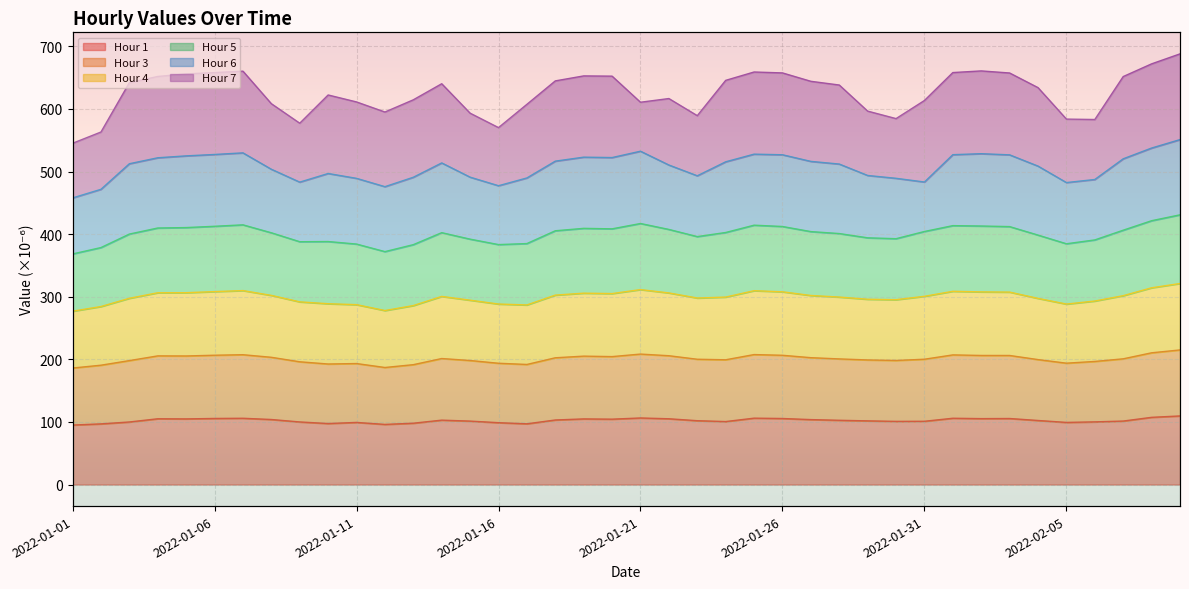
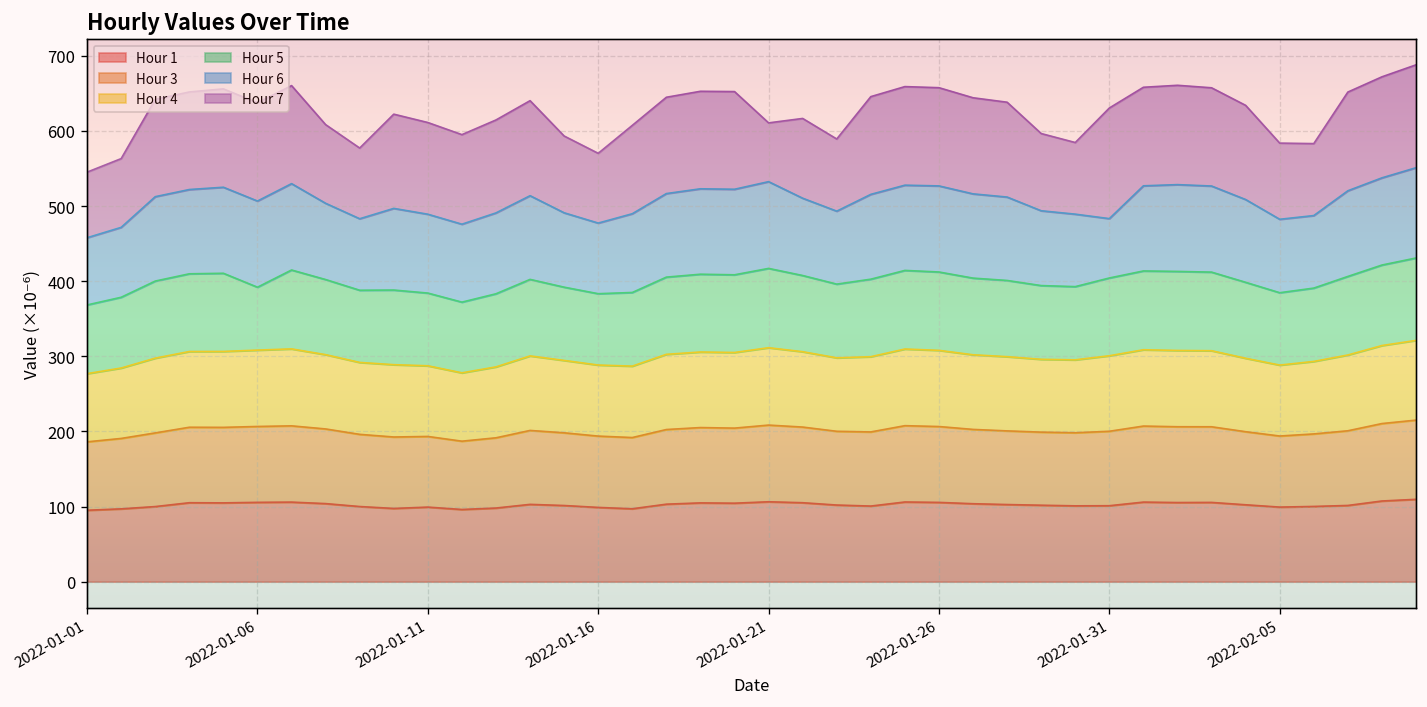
Hour 5, 2022-01-06: 100 -> 80
Hour 7, 2022-01-31: 130 -> 150
